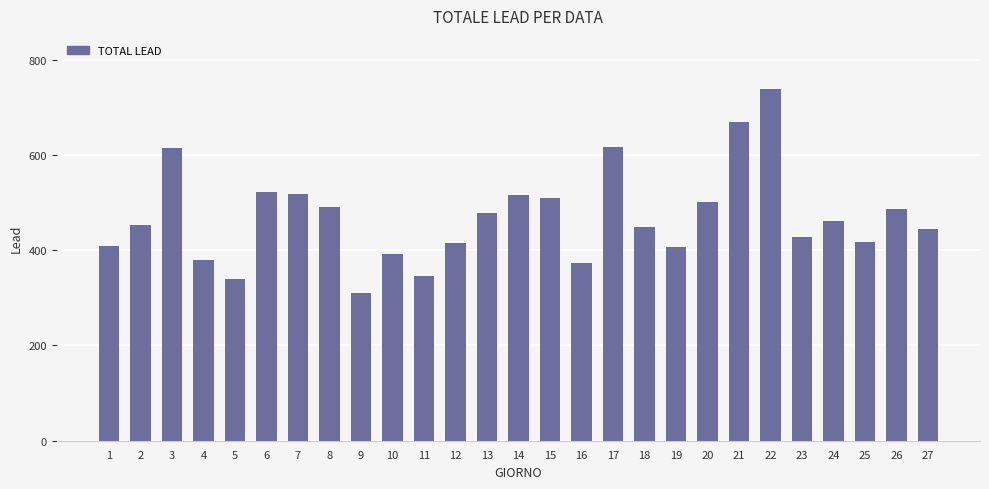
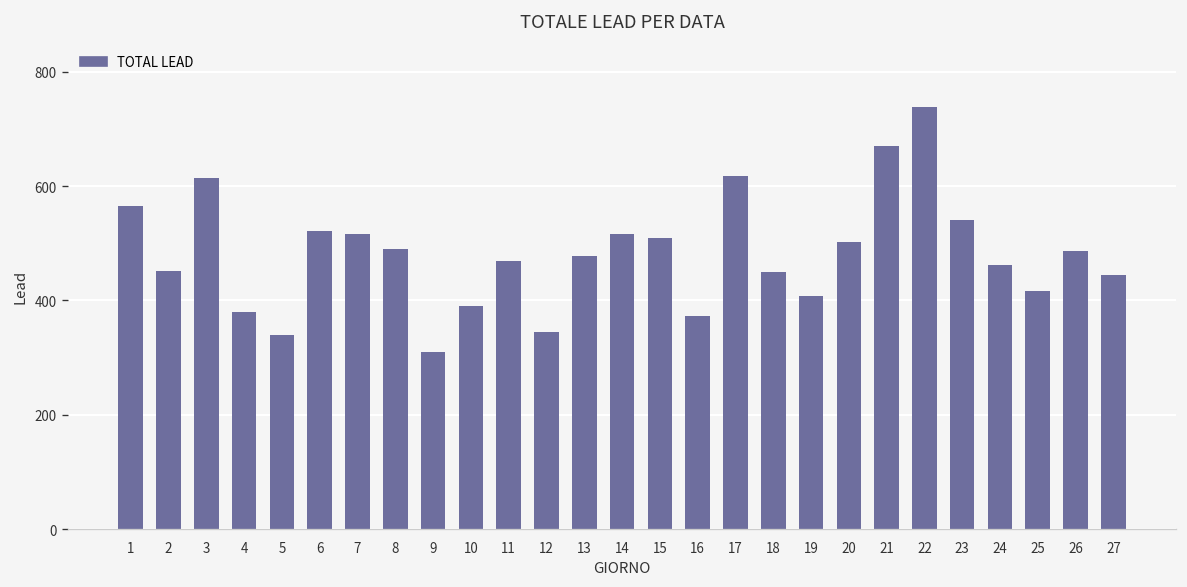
1: 410 -> 570
11: 350 -> 470
12: 420 -> 350
23: 430 -> 540
